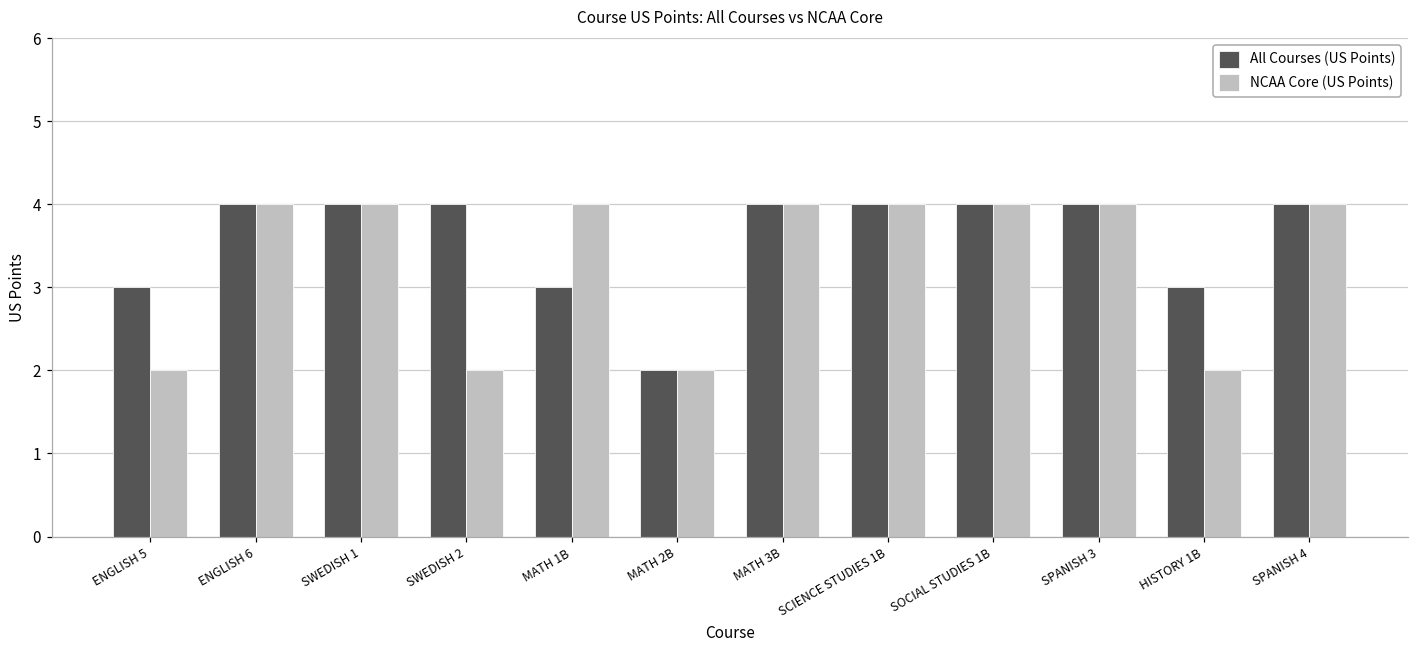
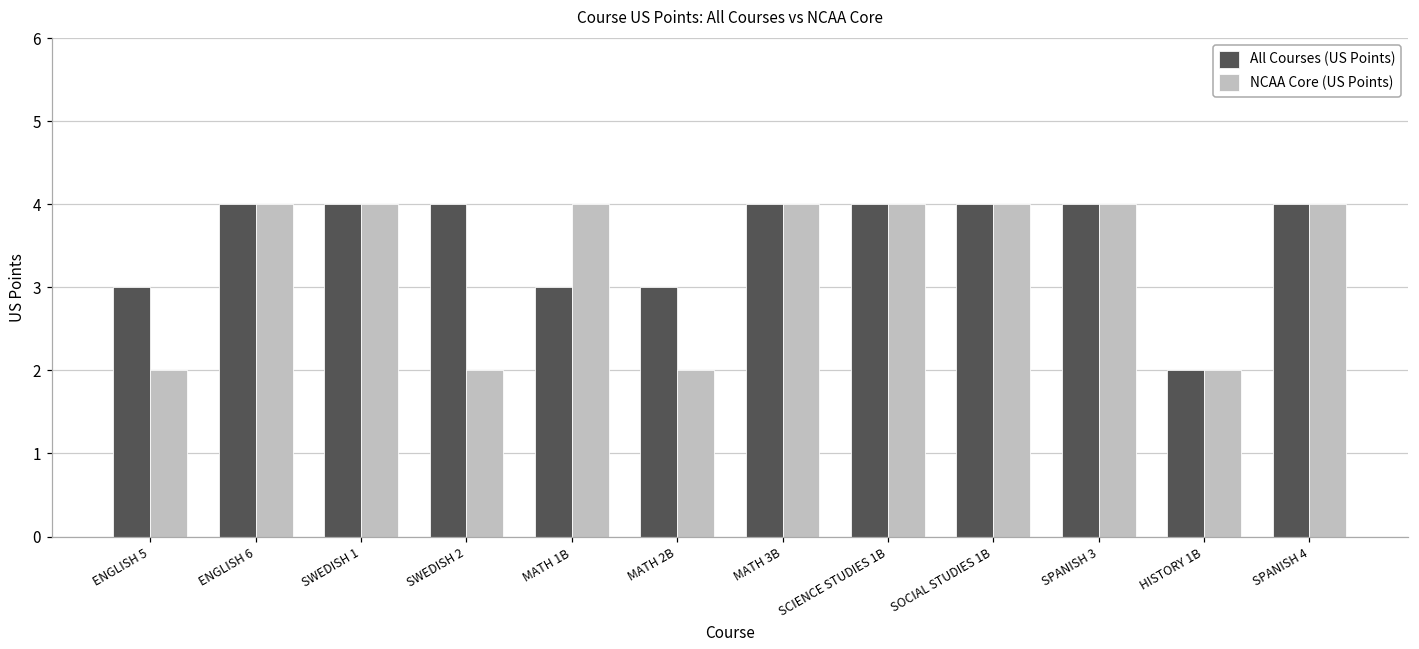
All Courses (US Points), MATH 2B: 2 -> 3
All Courses (US Points), HISTORY 1B: 3 -> 2
